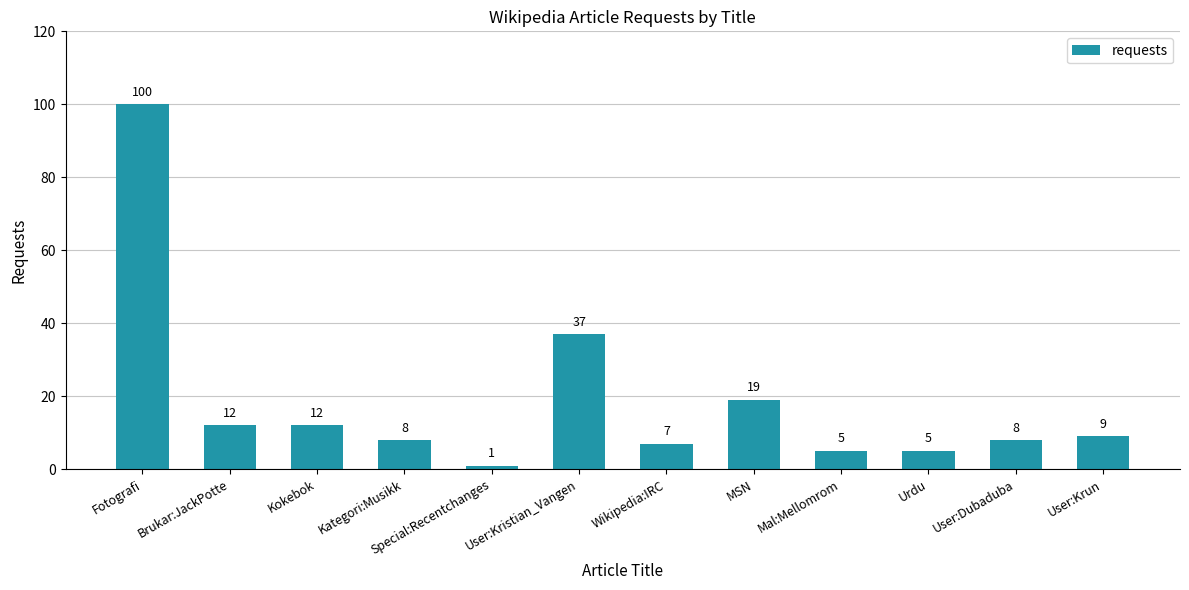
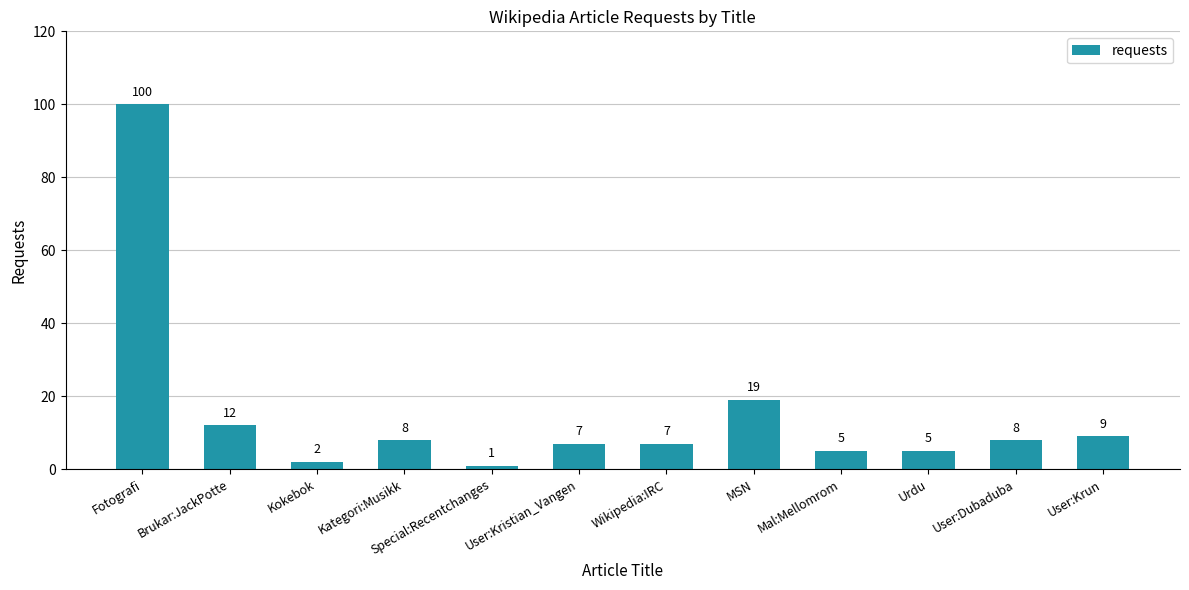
Kokebok: 12 -> 2
User:Kristian_Vangen: 37 -> 7
